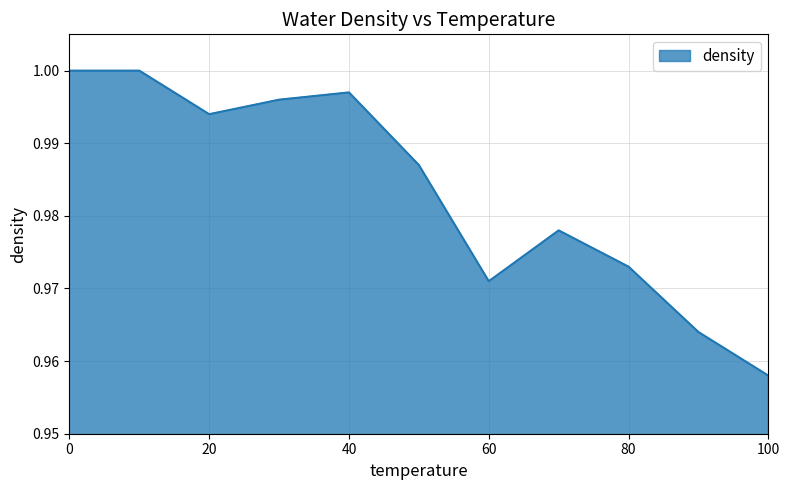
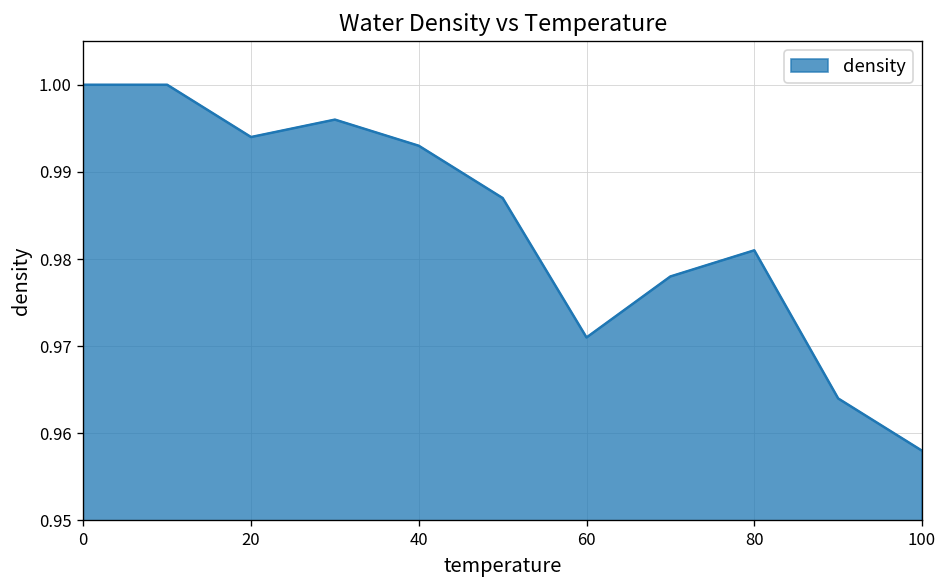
40: 0.997 -> 0.993
80: 0.973 -> 0.981
